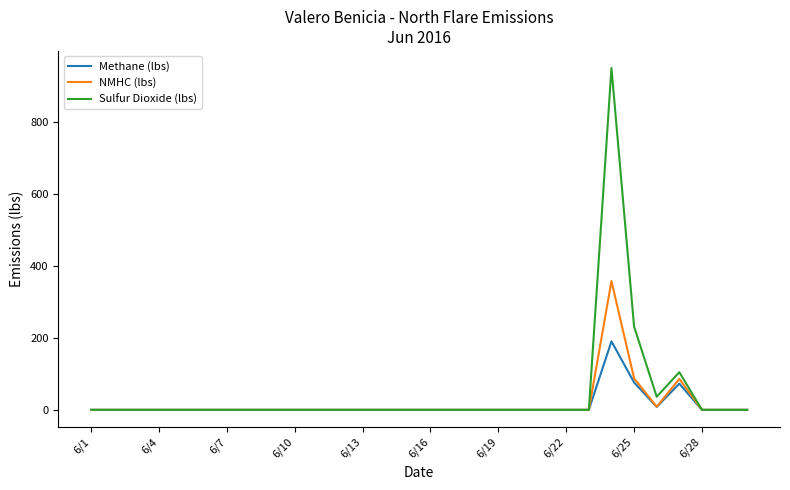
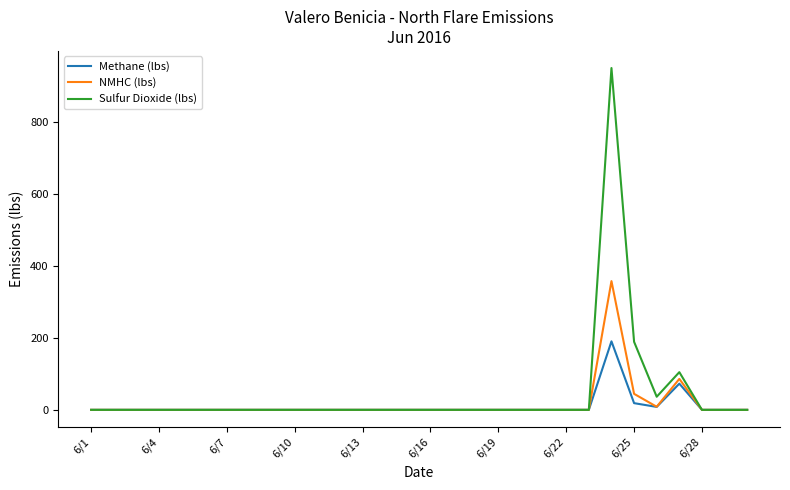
Methane (lbs), 6/25: 80 -> 20
NMHC (lbs), 6/25: 90 -> 40
Sulfur Dioxide (lbs), 6/25: 230 -> 190
